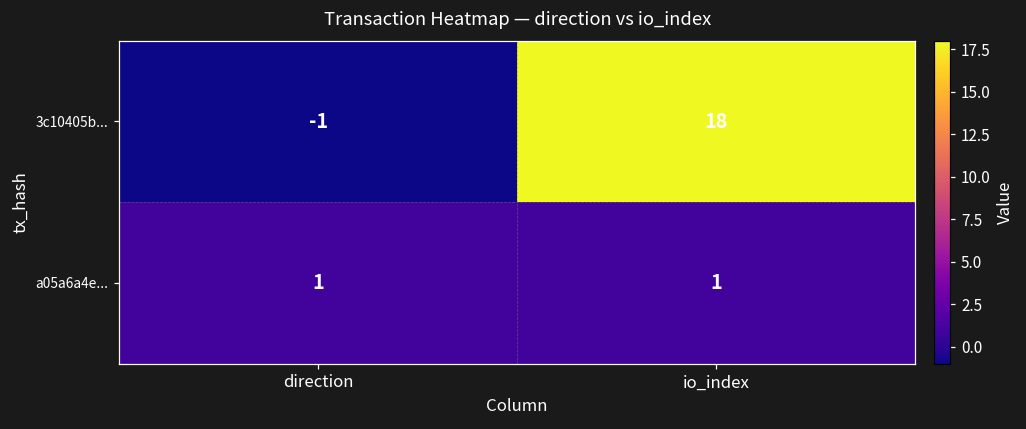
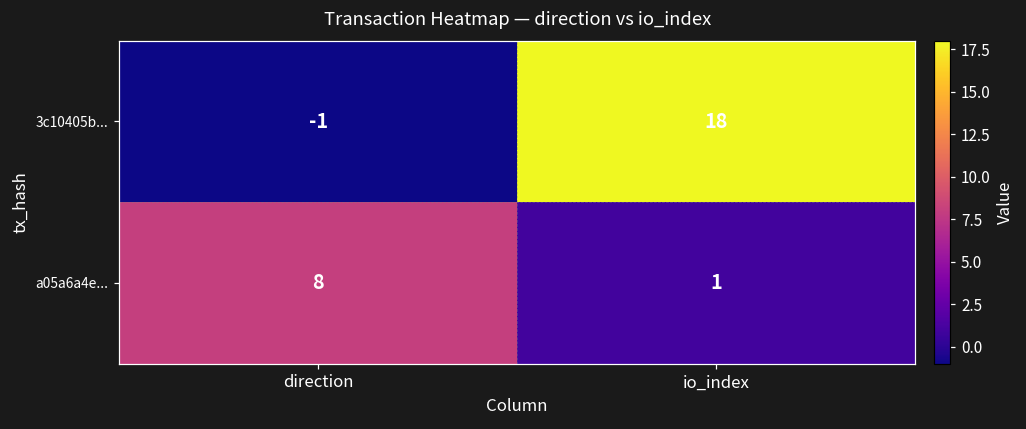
a05a6a4e..., direction: 1 -> 8
